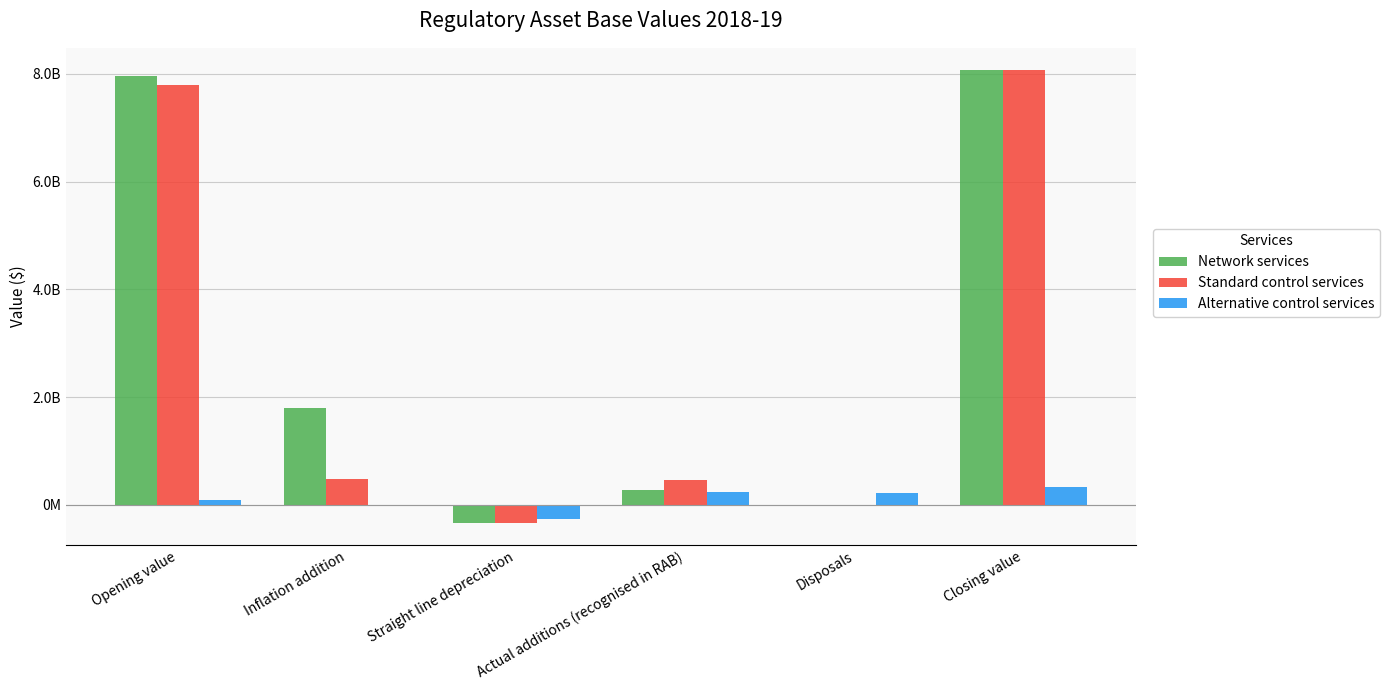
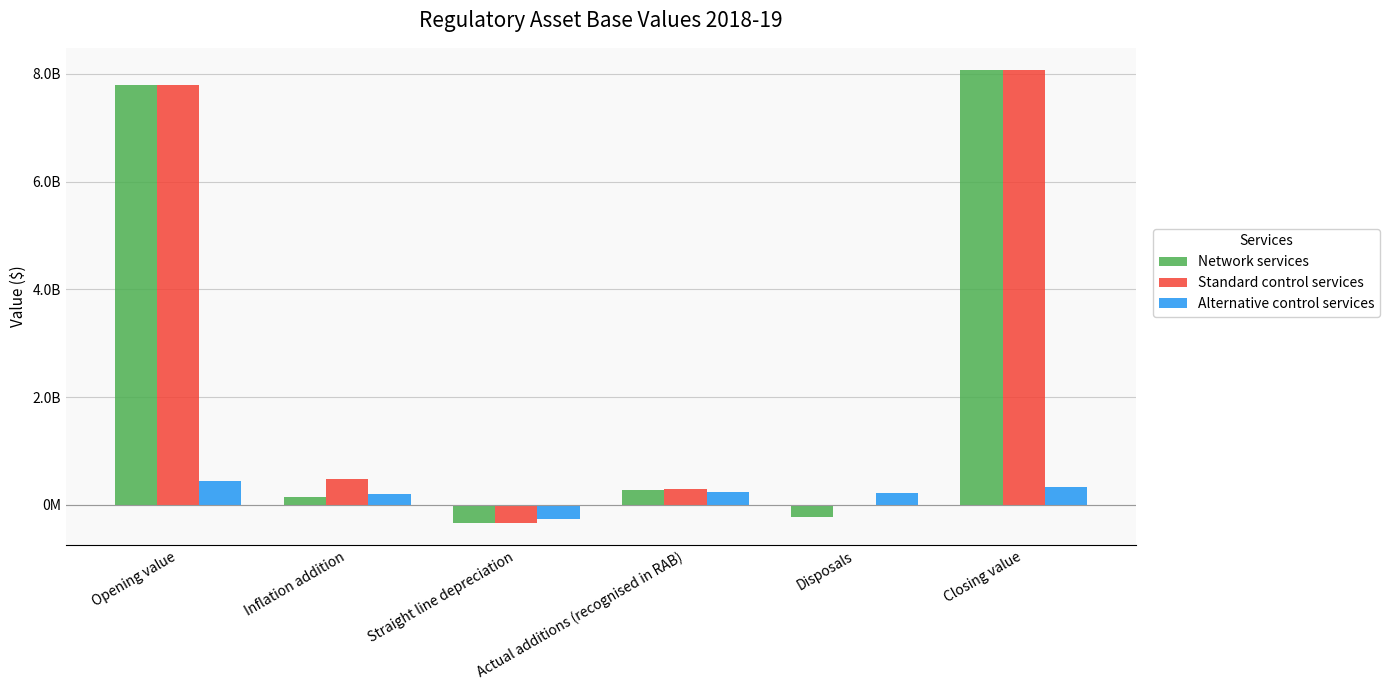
Network services, Opening value: 8000000000 -> 7800000000
Alternative control services, Opening value: 100000000 -> 400000000
Network services, Inflation addition: 1800000000 -> 100000000
Alternative control services, Inflation addition: 0 -> 200000000
Standard control services, Actual additions (recognised in RAB): 500000000 -> 300000000
Network services, Disposals: 0 -> -200000000
